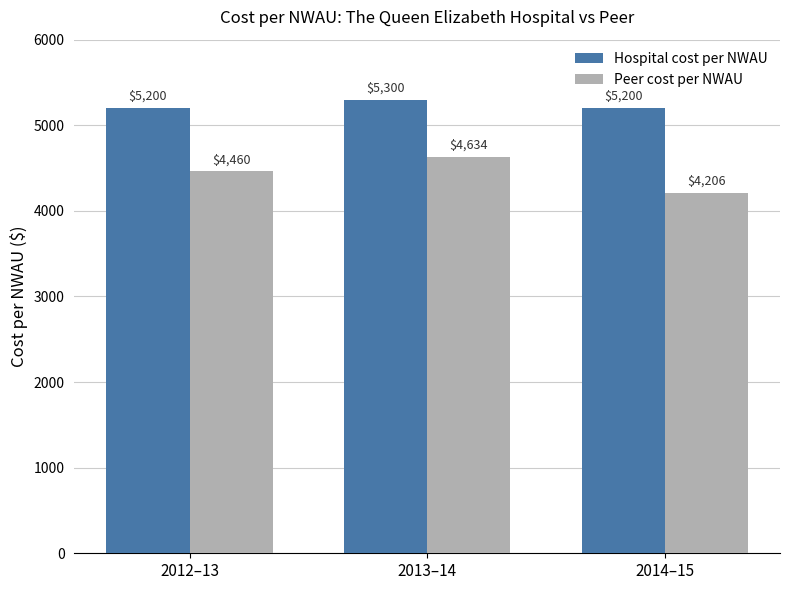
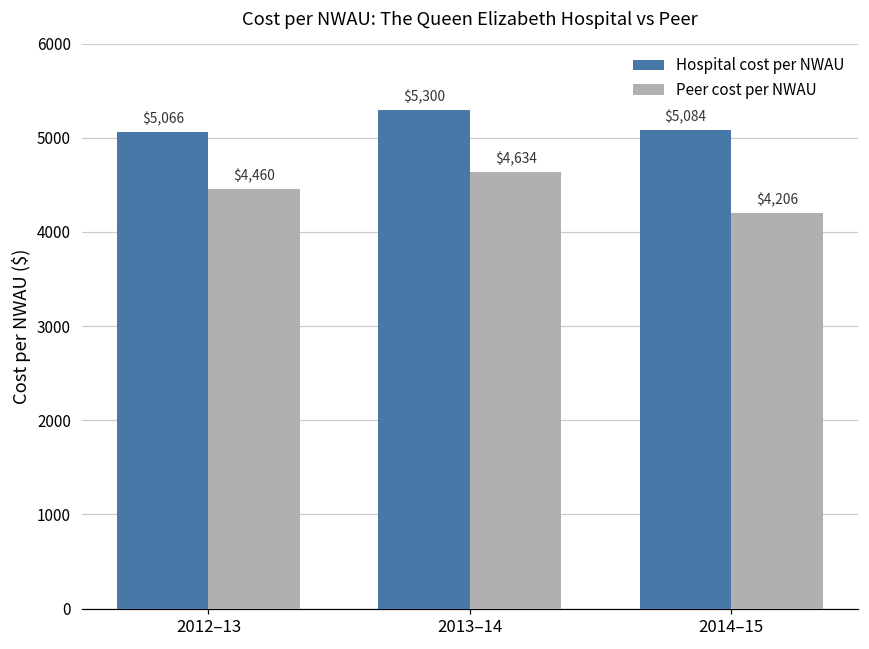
Hospital cost per NWAU, 2012–13: $5,200 -> $5,066
Hospital cost per NWAU, 2014–15: $5,200 -> $5,084
